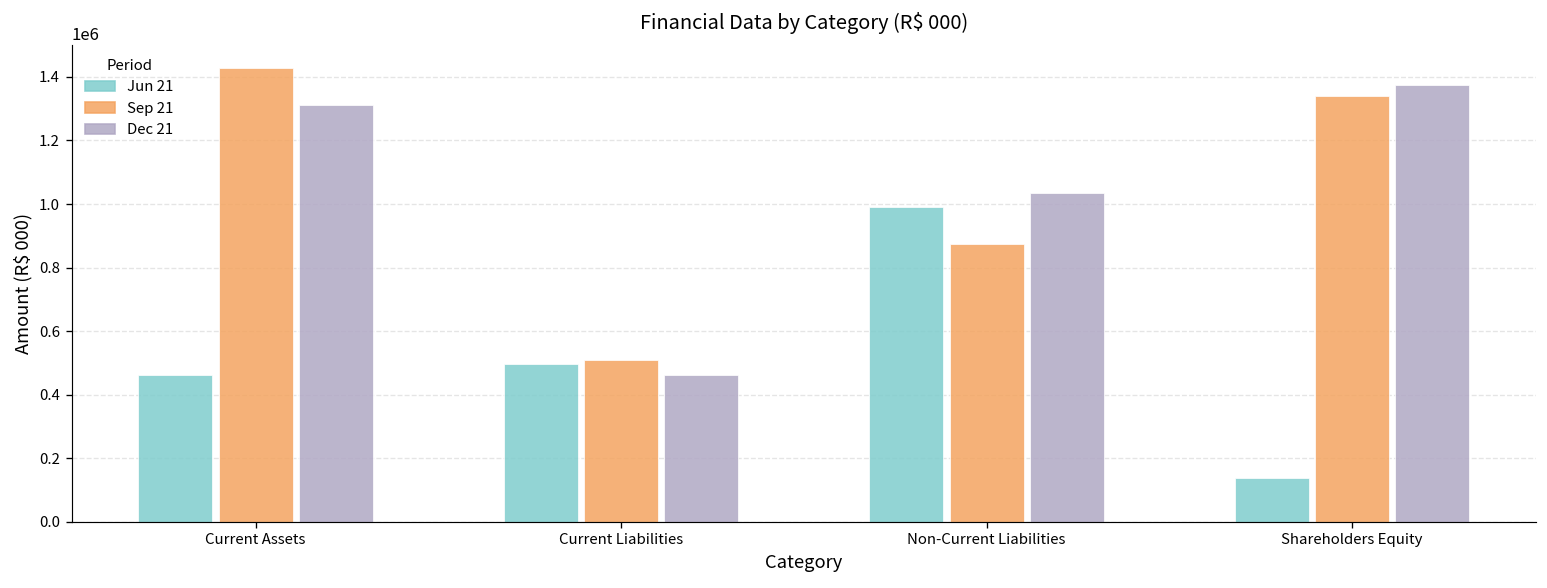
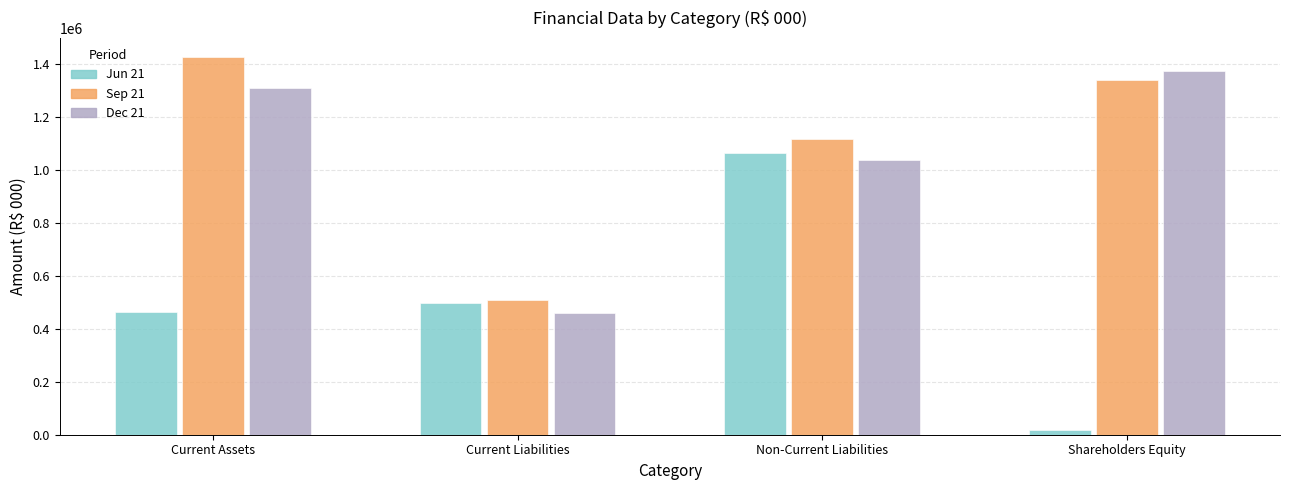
Jun 21, Non-Current Liabilities: 990000 -> 1060000
Sep 21, Non-Current Liabilities: 870000 -> 1120000
Jun 21, Shareholders Equity: 140000 -> 20000
